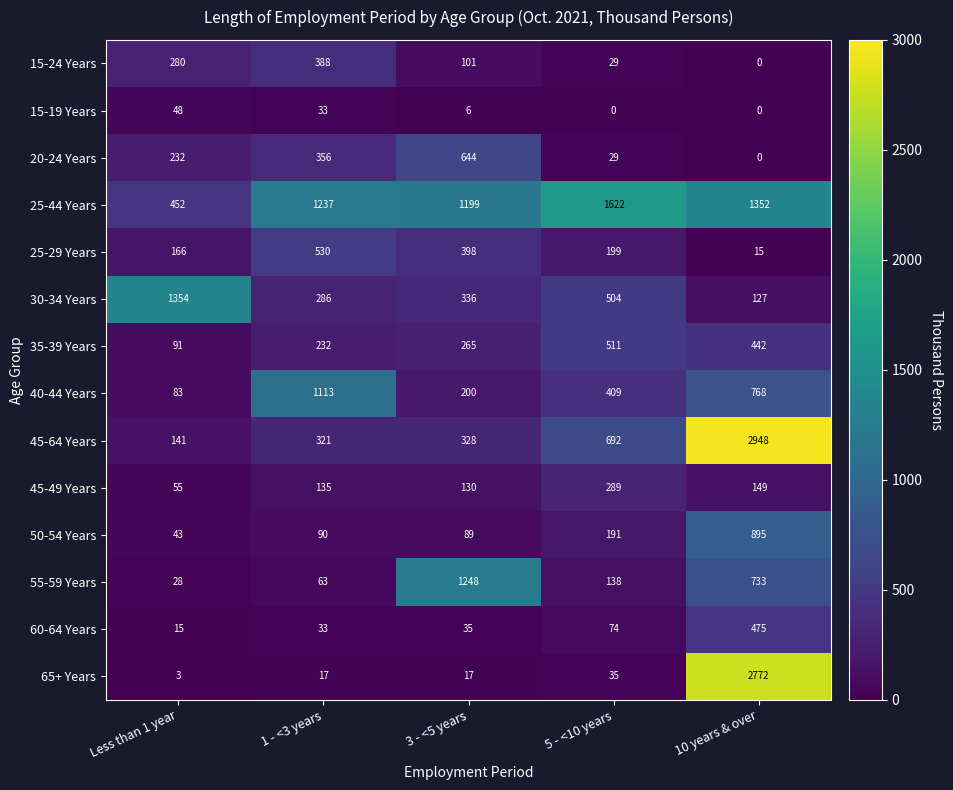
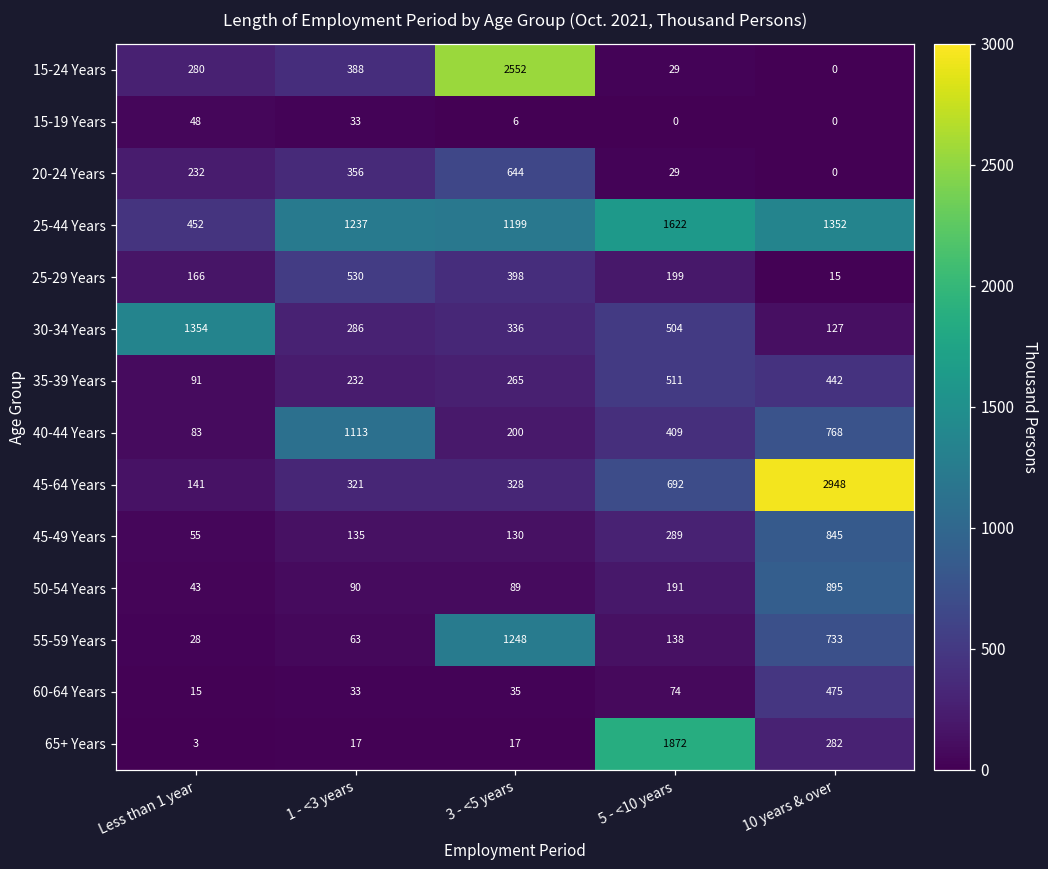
15-24 Years, 3 - <5 years: 101 -> 2552
45-49 Years, 10 years & over: 149 -> 845
65+ Years, 5 - <10 years: 35 -> 1872
65+ Years, 10 years & over: 2772 -> 282
